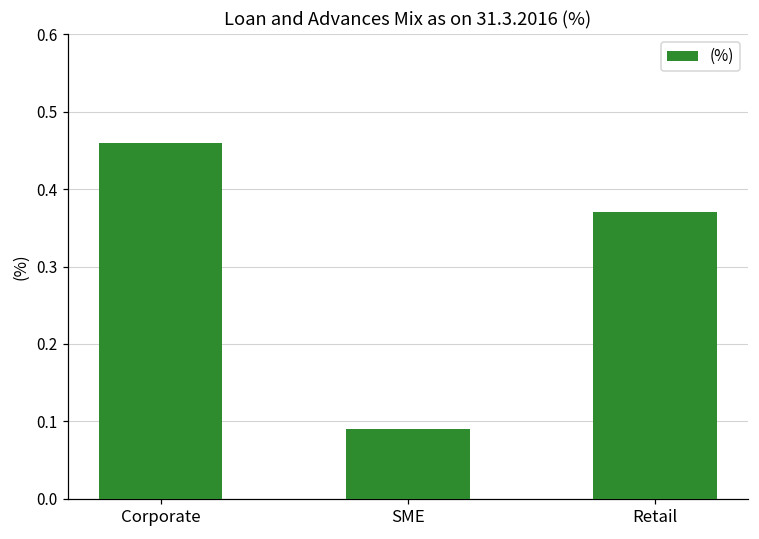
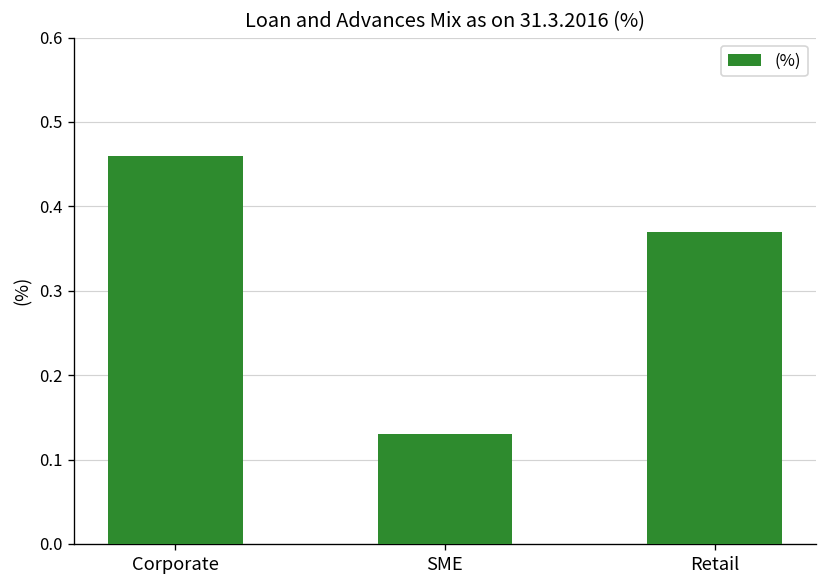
SME: 0.09 -> 0.13
